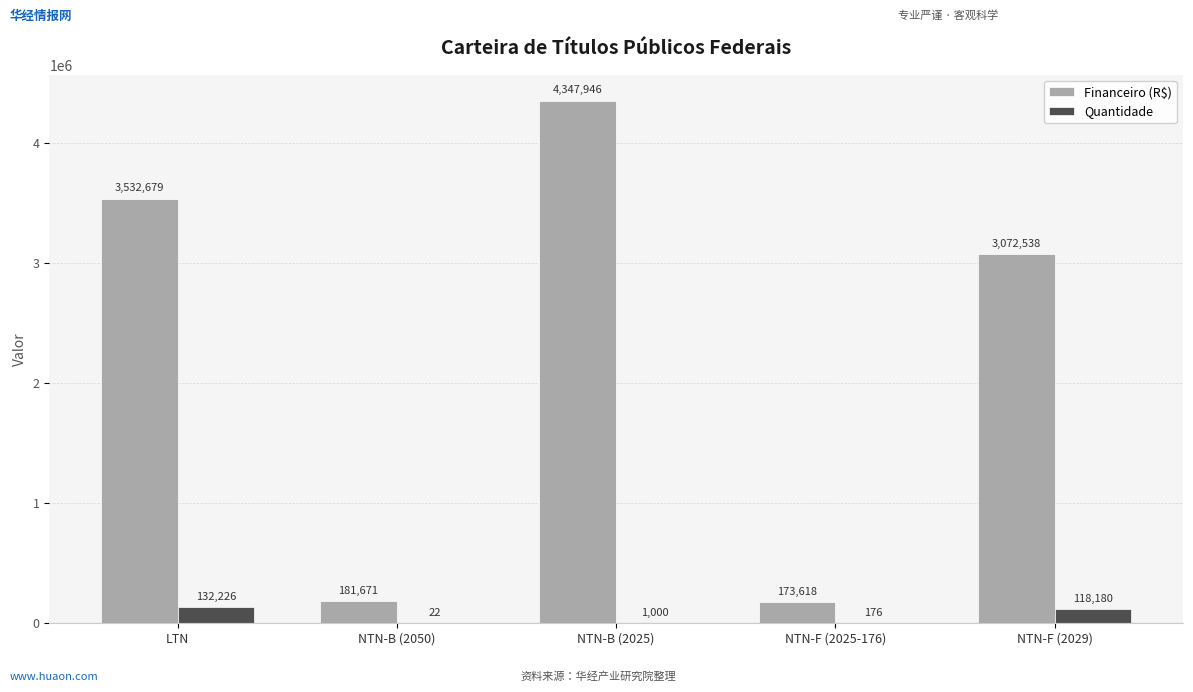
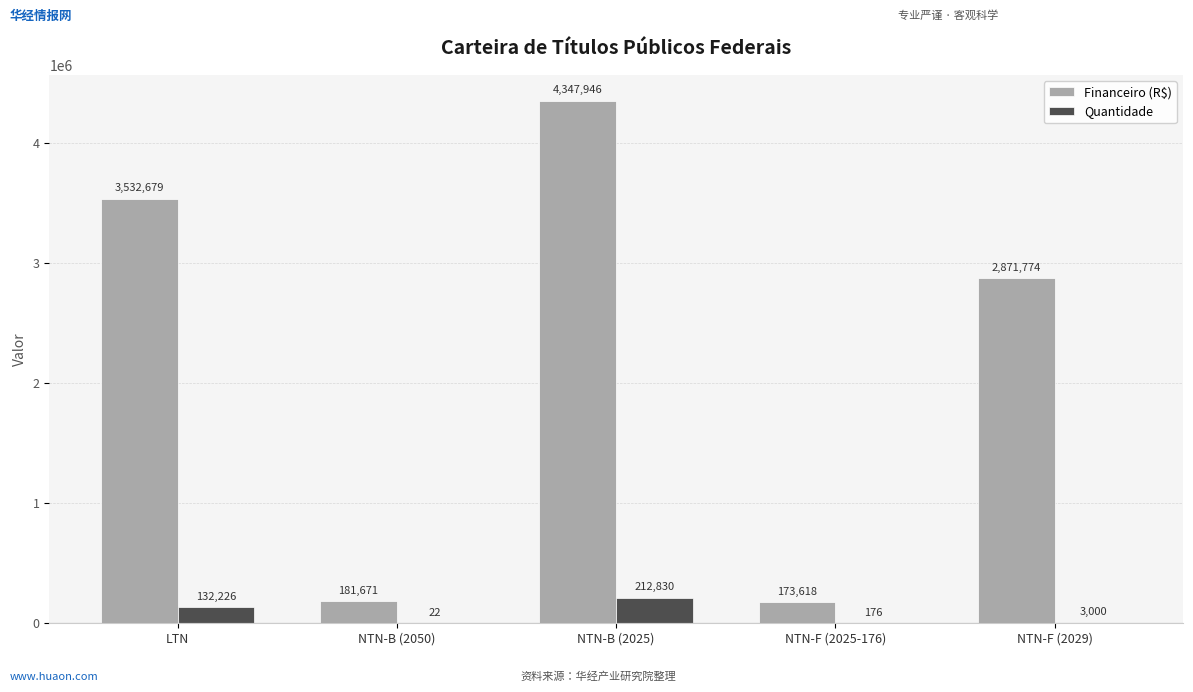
Quantidade, NTN-B (2025): 1,000 -> 212,830
Financeiro (R$), NTN-F (2029): 3,072,538 -> 2,871,774
Quantidade, NTN-F (2029): 118,180 -> 3,000
